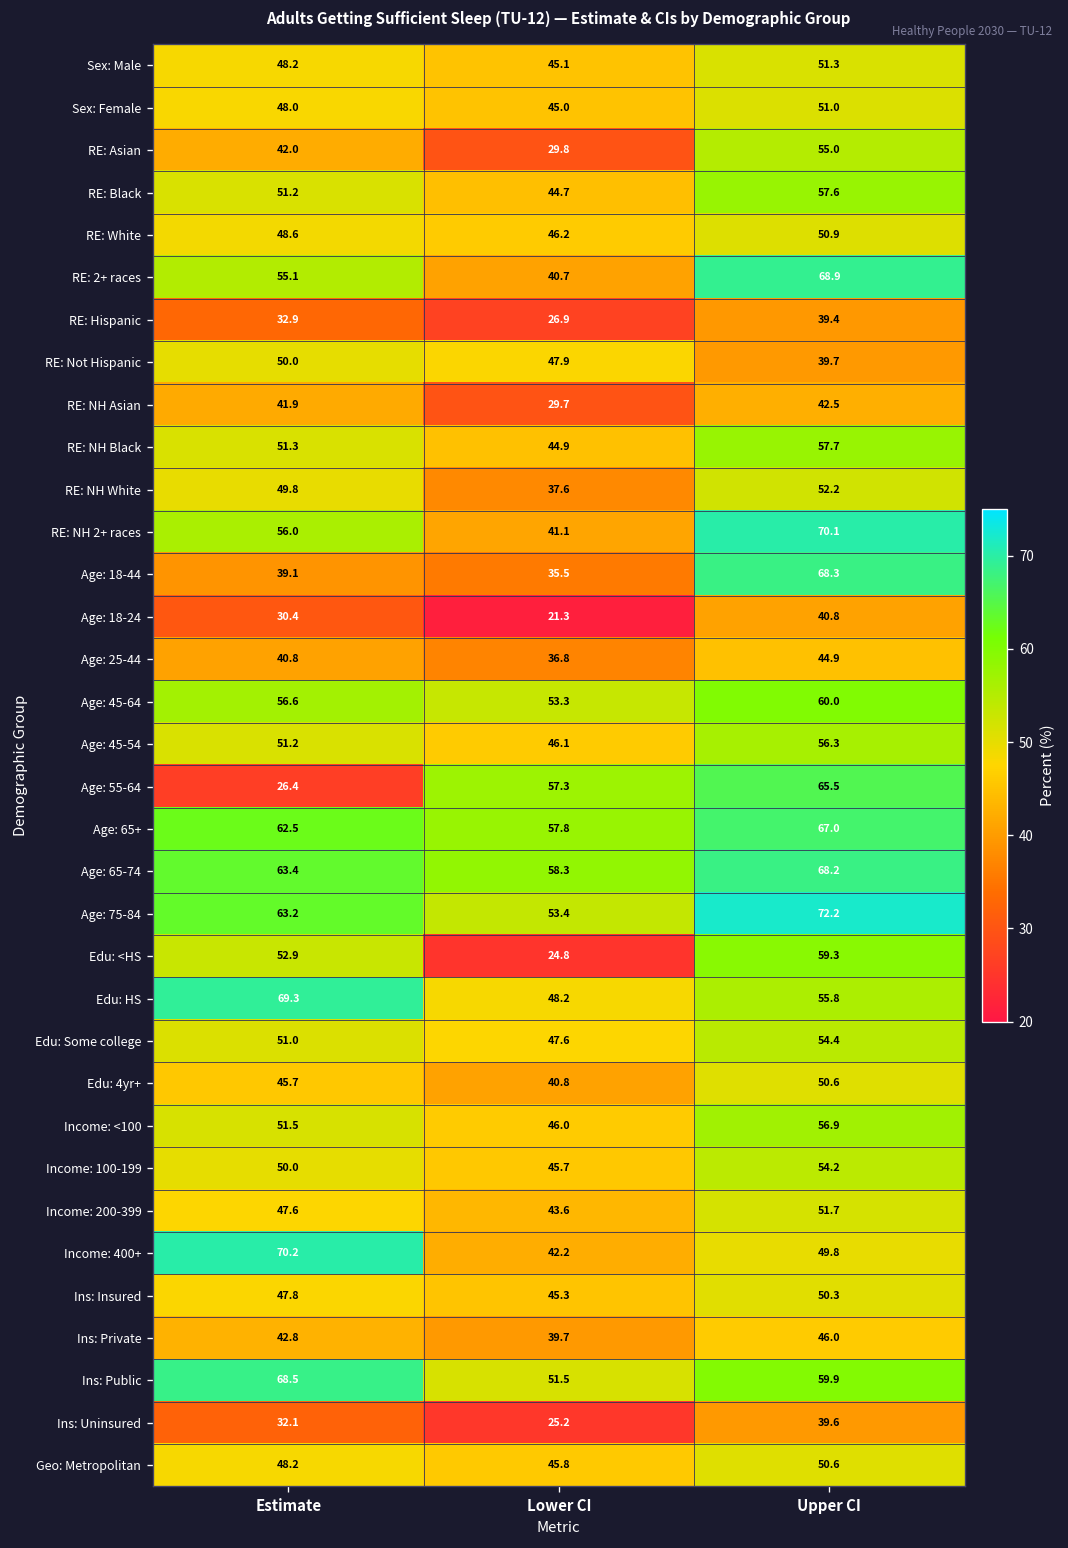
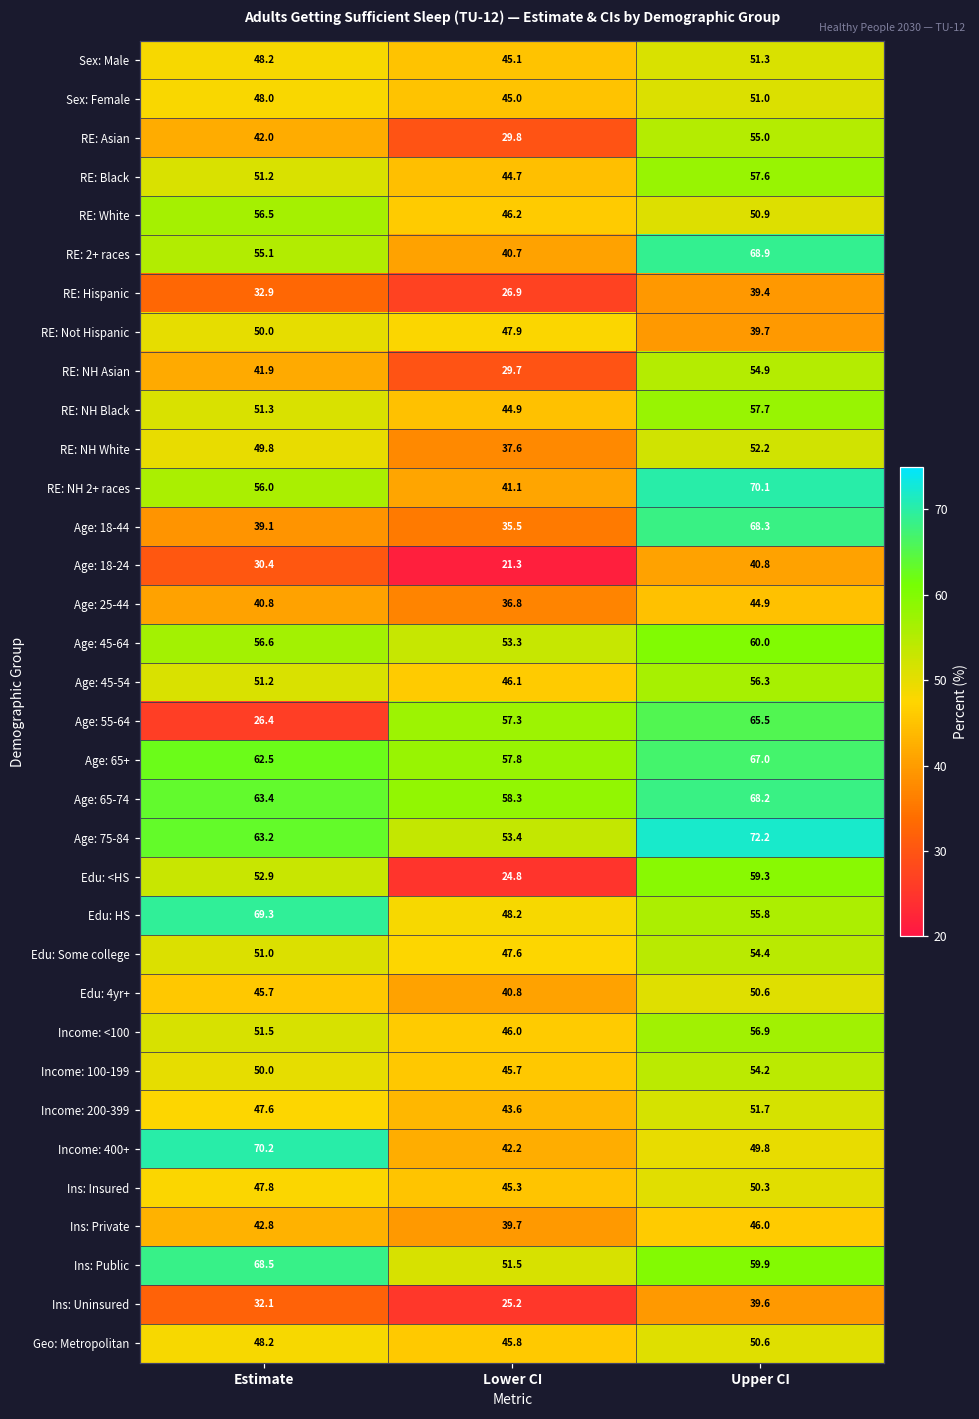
RE: White, Estimate: 48.6 -> 56.5
RE: NH Asian, Upper CI: 42.5 -> 54.9
